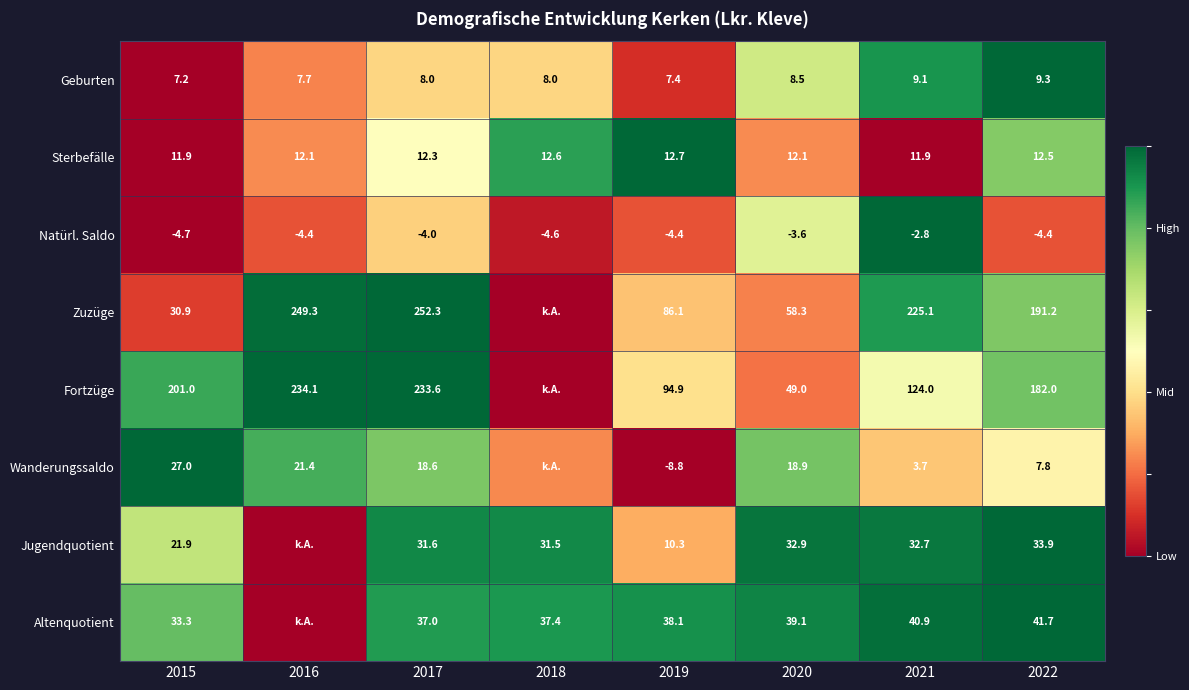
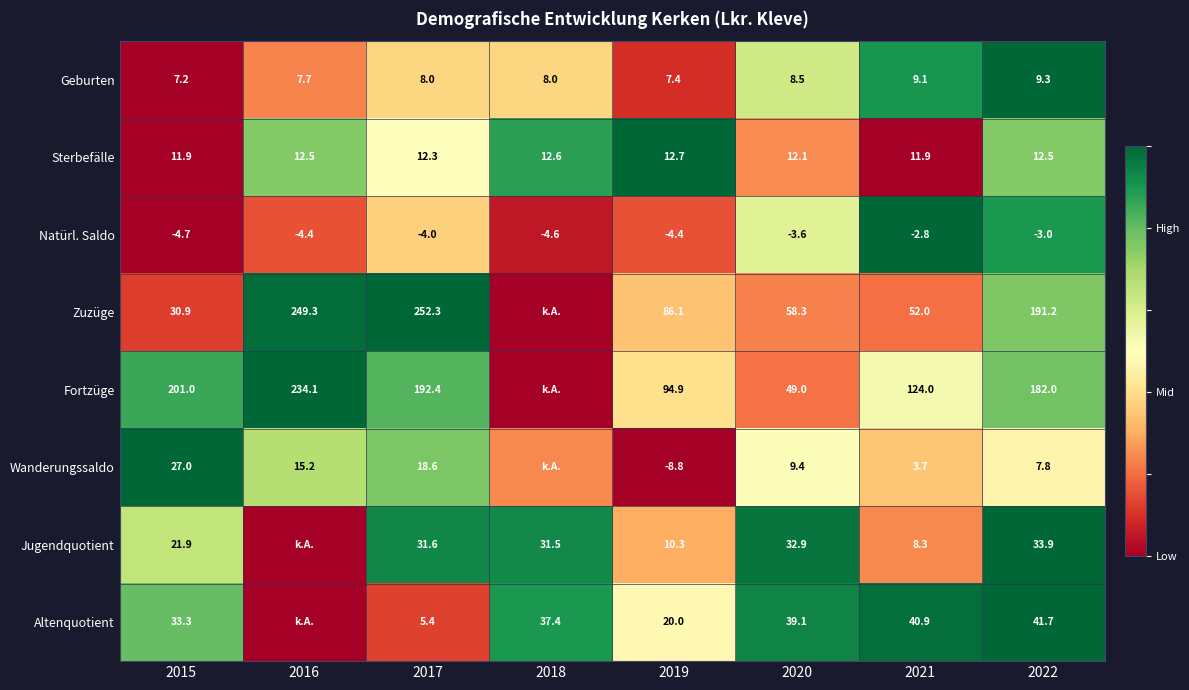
Sterbefälle, 2016: 12.1 -> 12.5
Natürl. Saldo, 2022: -4.4 -> -3.0
Zuzüge, 2021: 225.1 -> 52.0
Fortzüge, 2017: 233.6 -> 192.4
Wanderungssaldo, 2016: 21.4 -> 15.2
Wanderungssaldo, 2020: 18.9 -> 9.4
Jugendquotient, 2021: 32.7 -> 8.3
Altenquotient, 2017: 37.0 -> 5.4
Altenquotient, 2019: 38.1 -> 20.0
